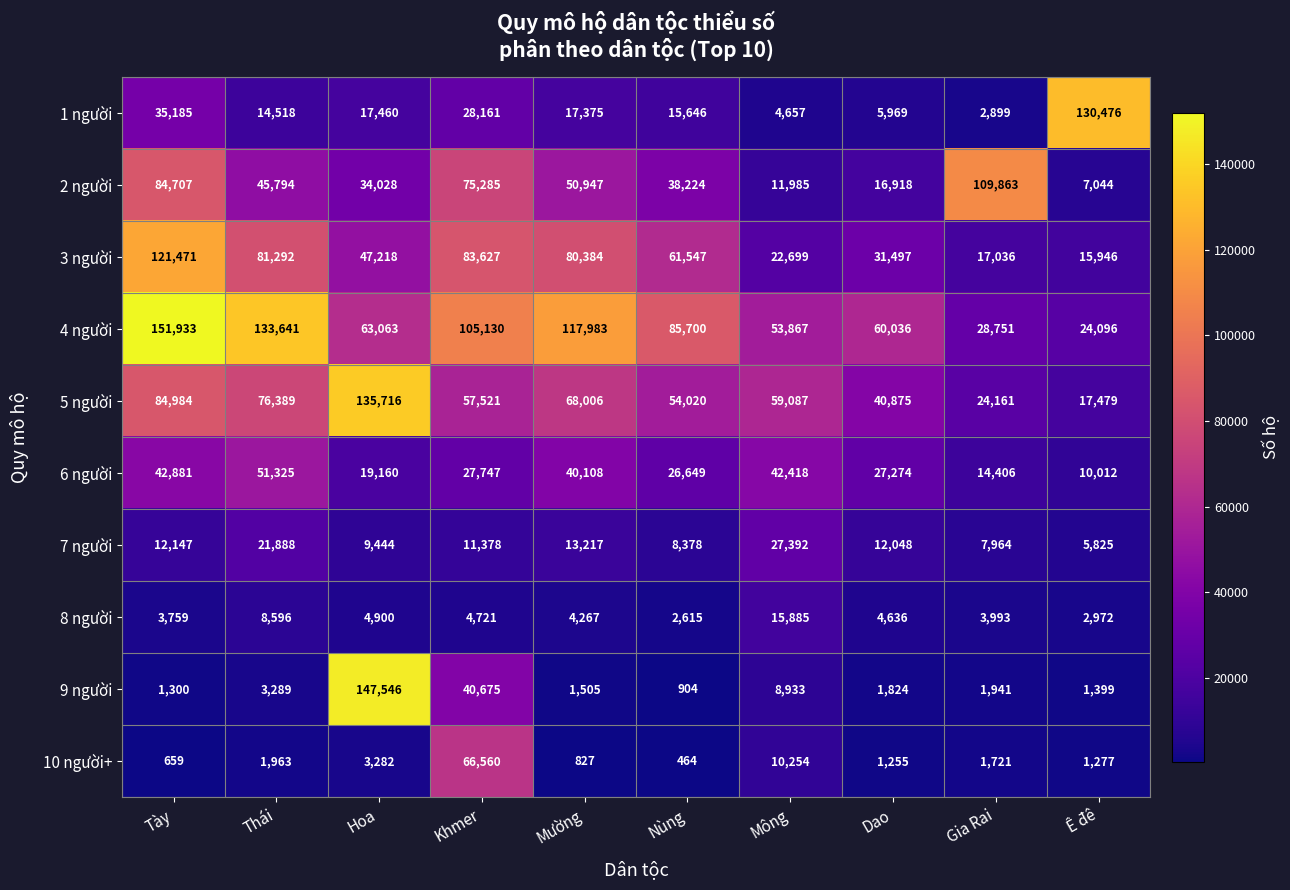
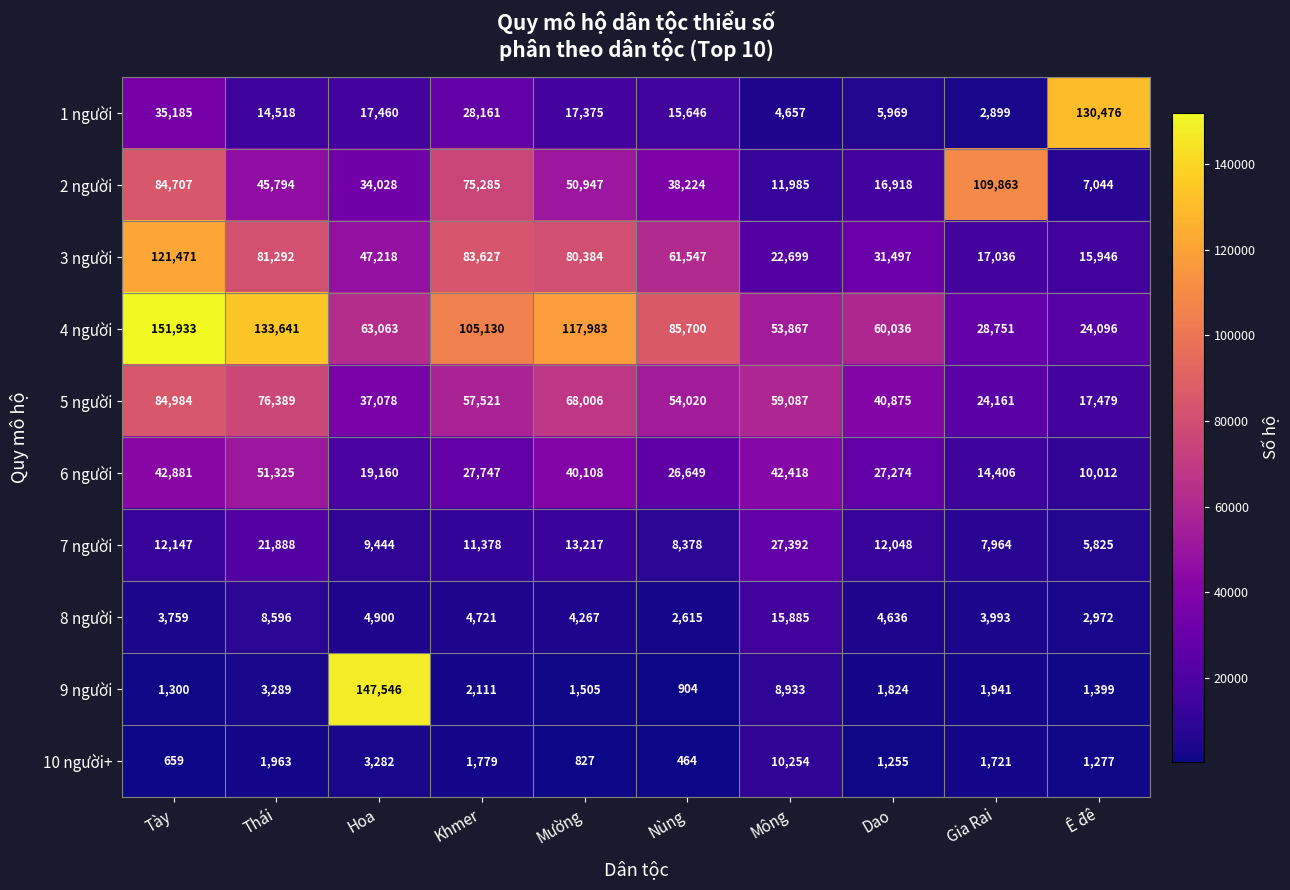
5 người, Hoa: 135,716 -> 37,078
9 người, Khmer: 40,675 -> 2,111
10 người+, Khmer: 66,560 -> 1,779
